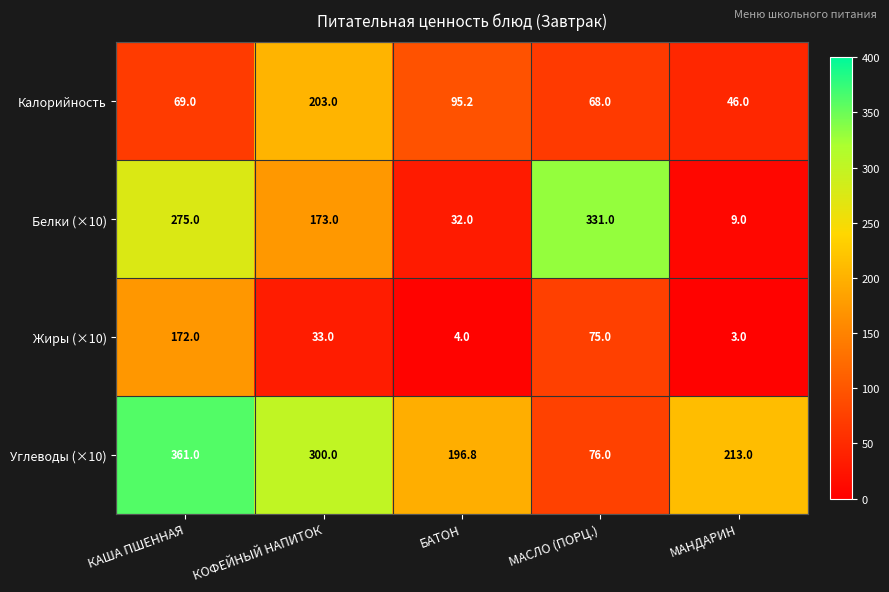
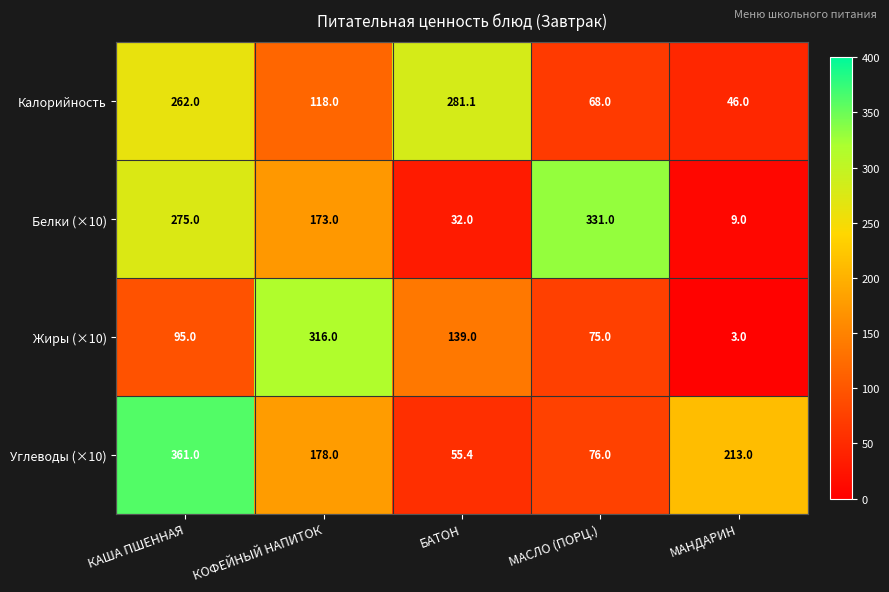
Калорийность, КАША ПШЕННАЯ: 69.0 -> 262.0
Калорийность, КОФЕЙНЫЙ НАПИТОК: 203.0 -> 118.0
Калорийность, БАТОН: 95.2 -> 281.1
Жиры (×10), КАША ПШЕННАЯ: 172.0 -> 95.0
Жиры (×10), КОФЕЙНЫЙ НАПИТОК: 33.0 -> 316.0
Жиры (×10), БАТОН: 4.0 -> 139.0
Углеводы (×10), КОФЕЙНЫЙ НАПИТОК: 300.0 -> 178.0
Углеводы (×10), БАТОН: 196.8 -> 55.4
